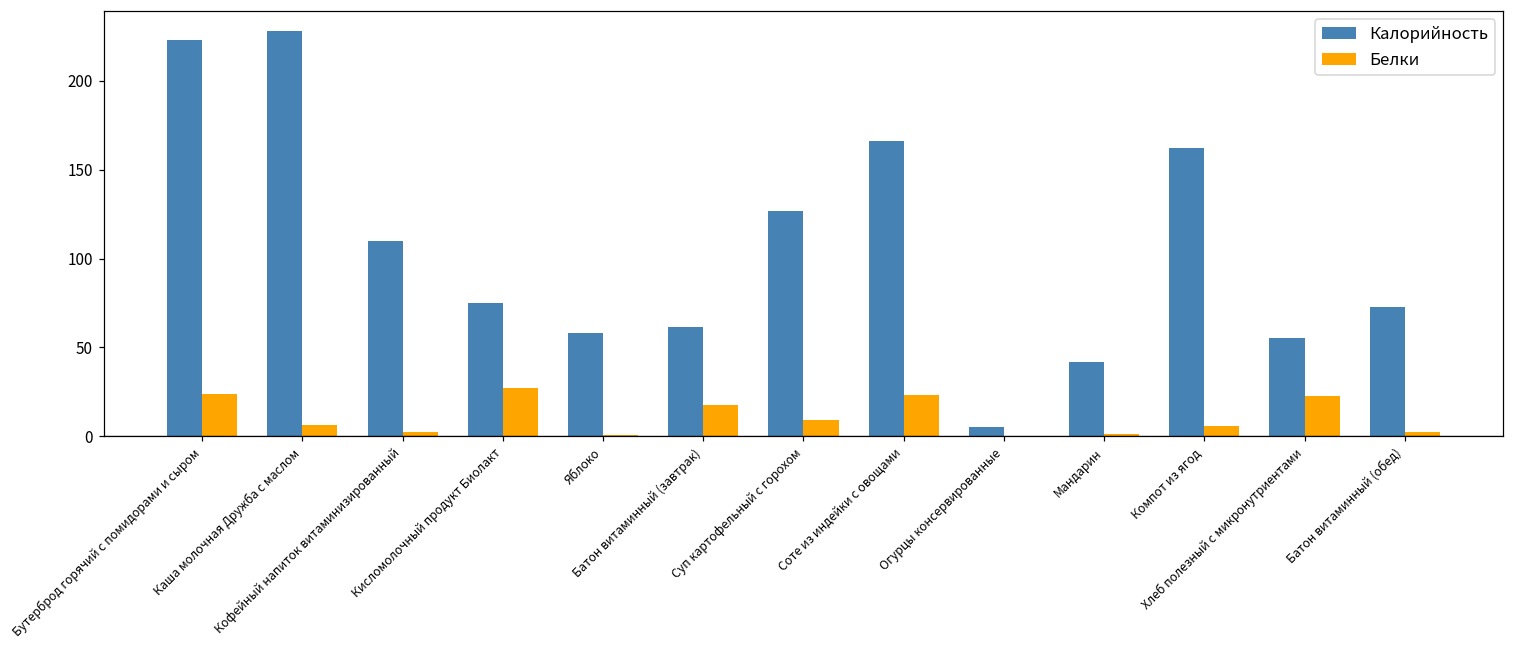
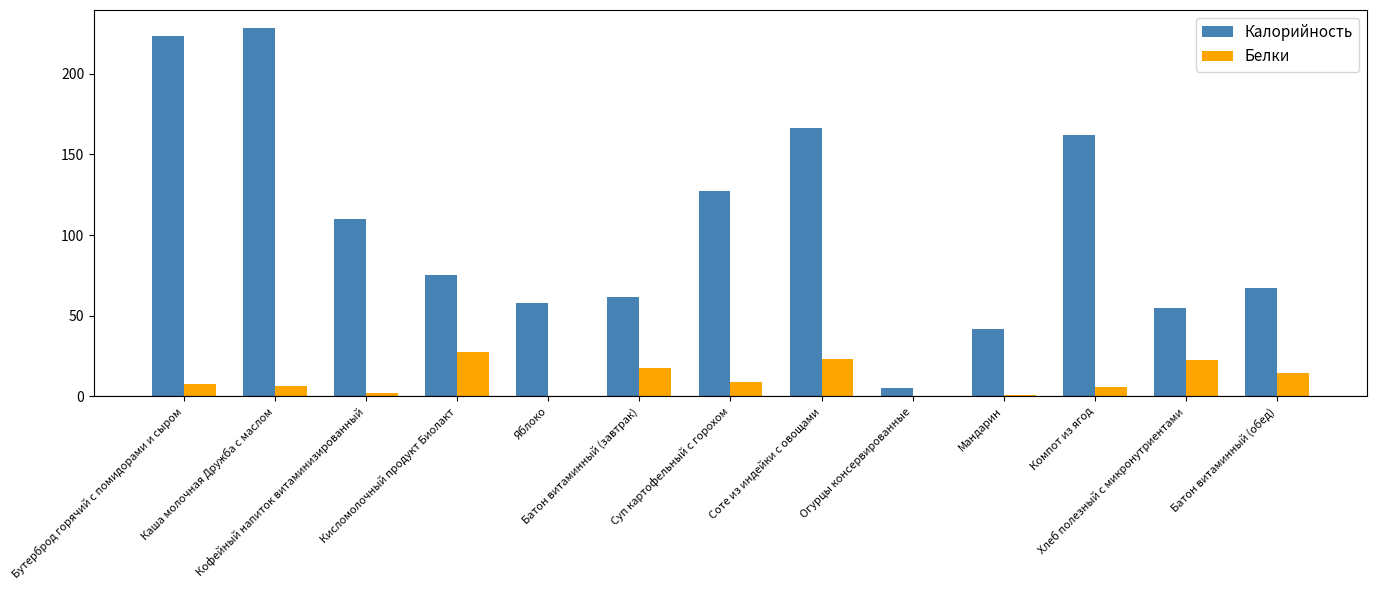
Белки, Бутерброд горячий с помидорами и сыром: 24 -> 8
Калорийность, Батон витаминный (обед): 73 -> 67
Белки, Батон витаминный (обед): 2 -> 15
